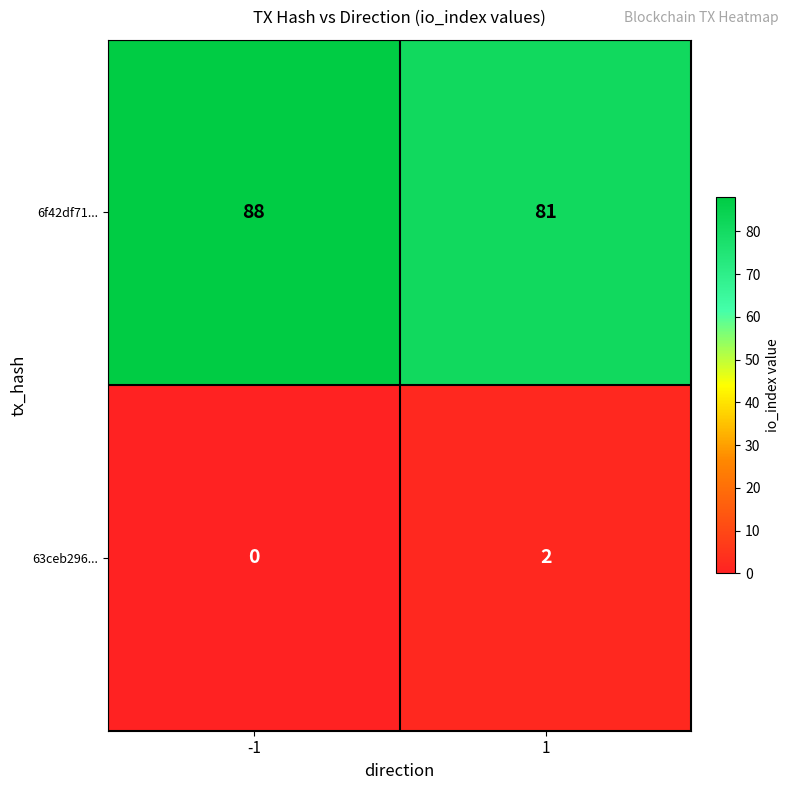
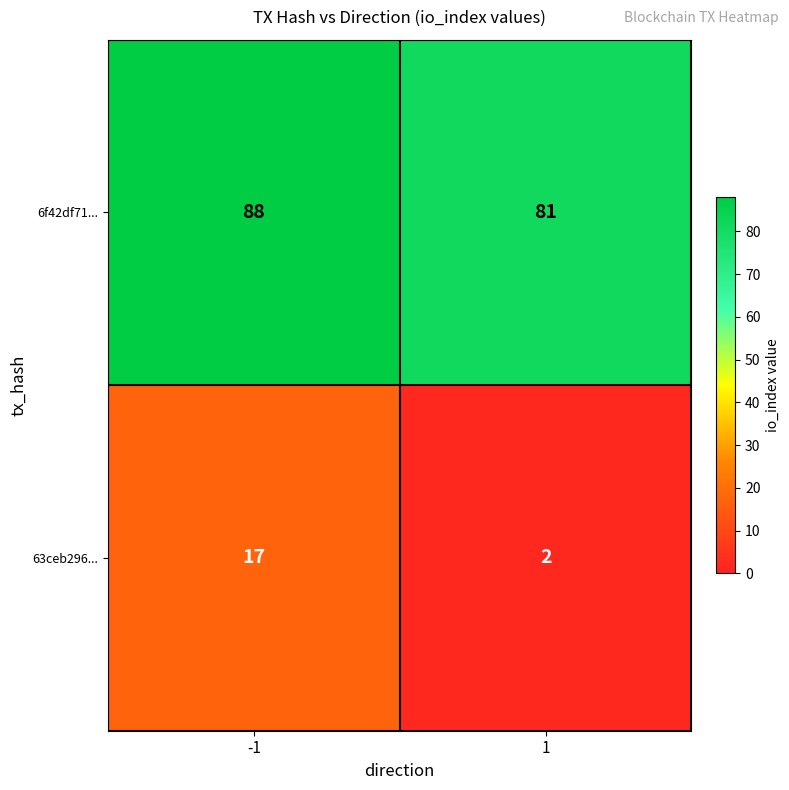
63ceb296..., -1: 0 -> 17
